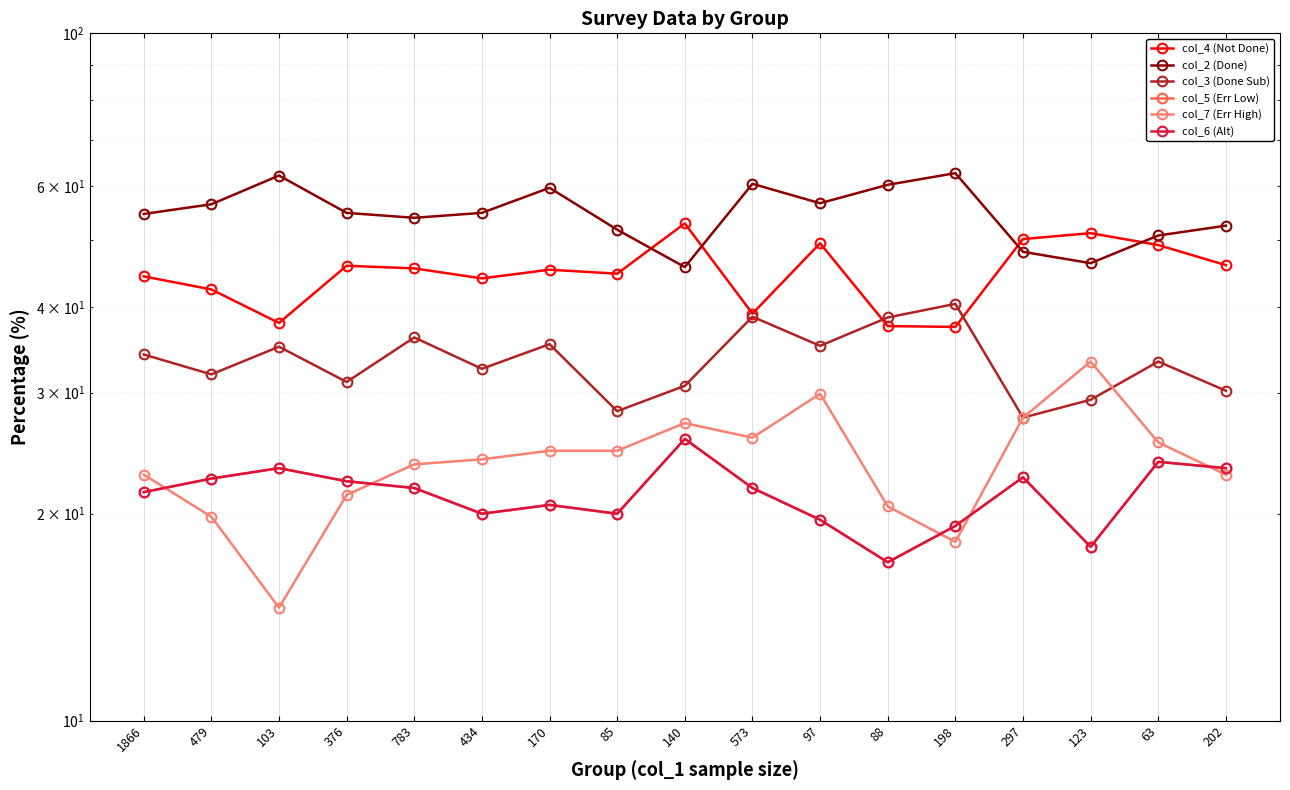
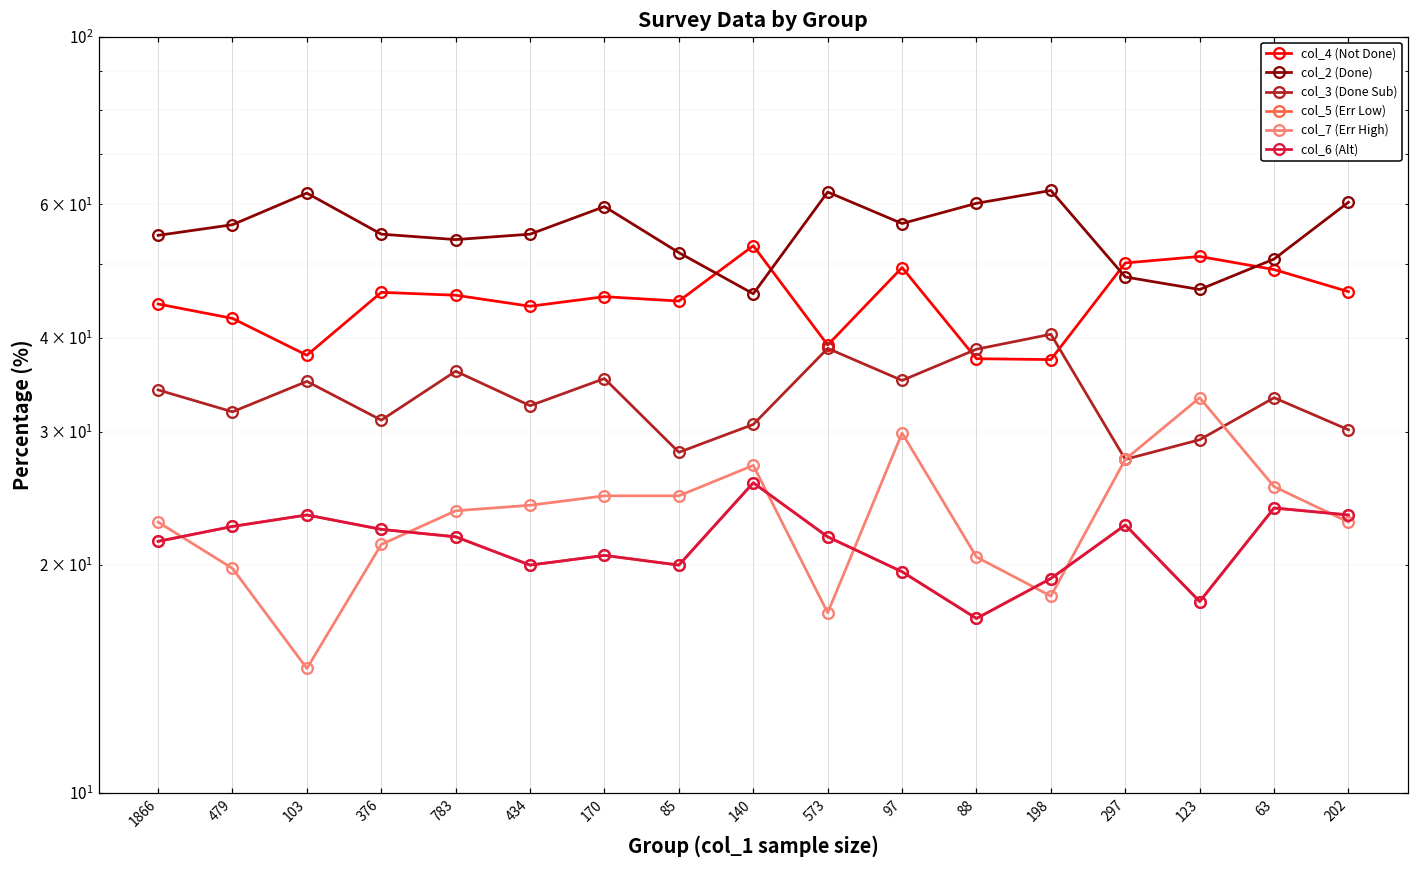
col_2 (Done), 573: 60 -> 62
col_7 (Err High), 573: 25.8 -> 17.3
col_2 (Done), 202: 53 -> 60
